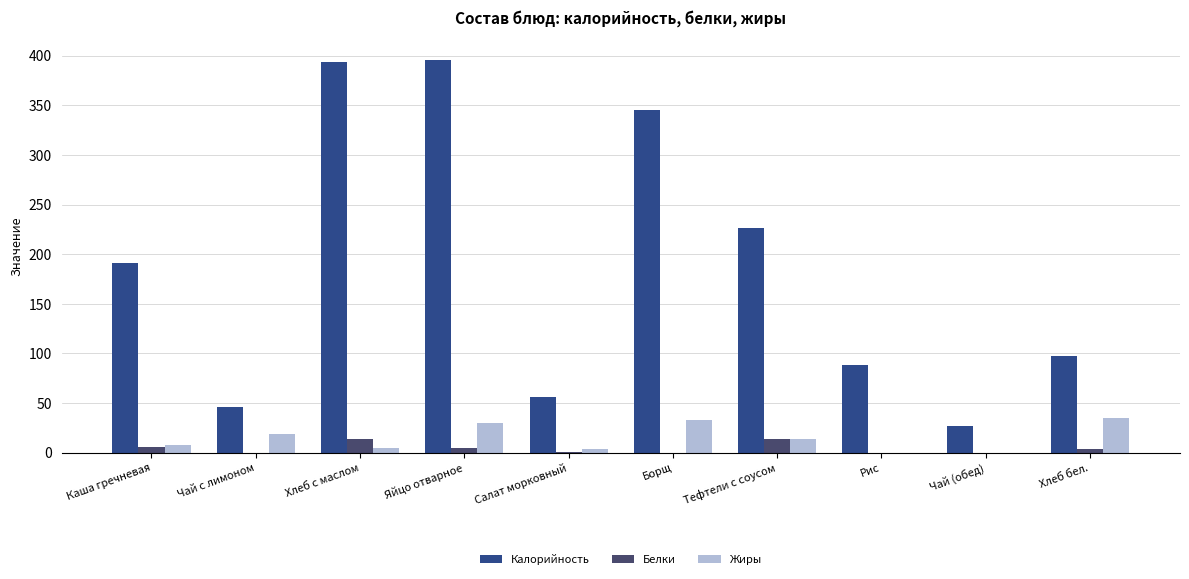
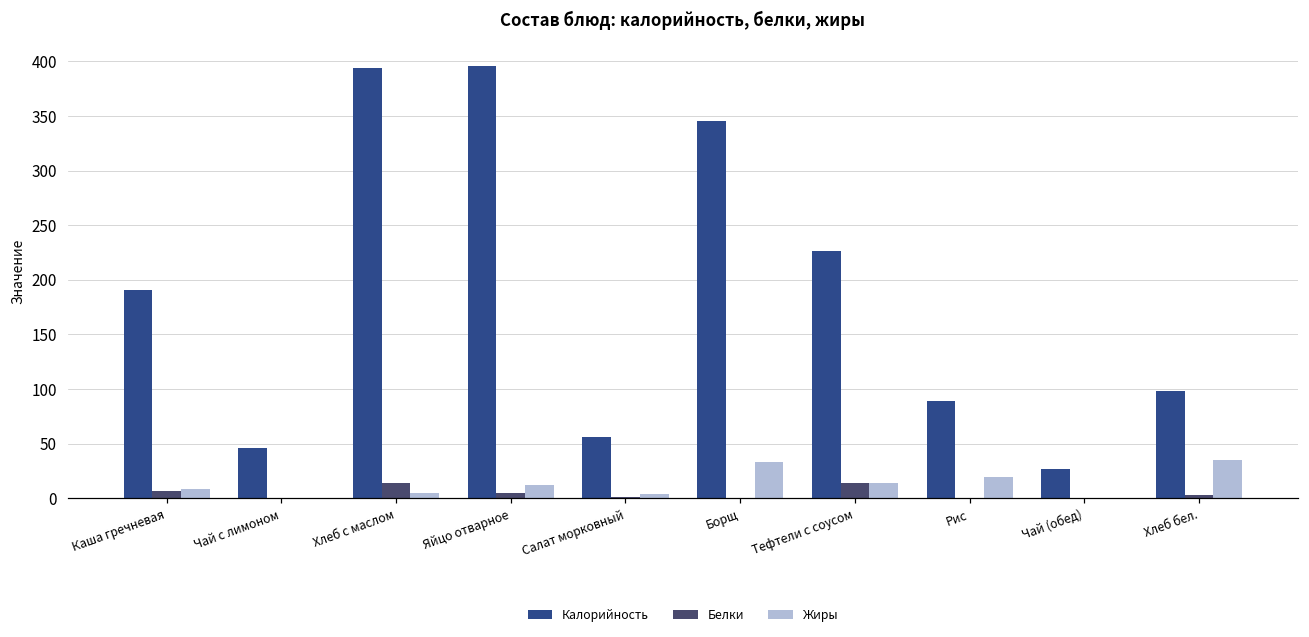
Жиры, Чай с лимоном: 20 -> 0
Жиры, Яйцо отварное: 30 -> 10
Жиры, Рис: 0 -> 20
